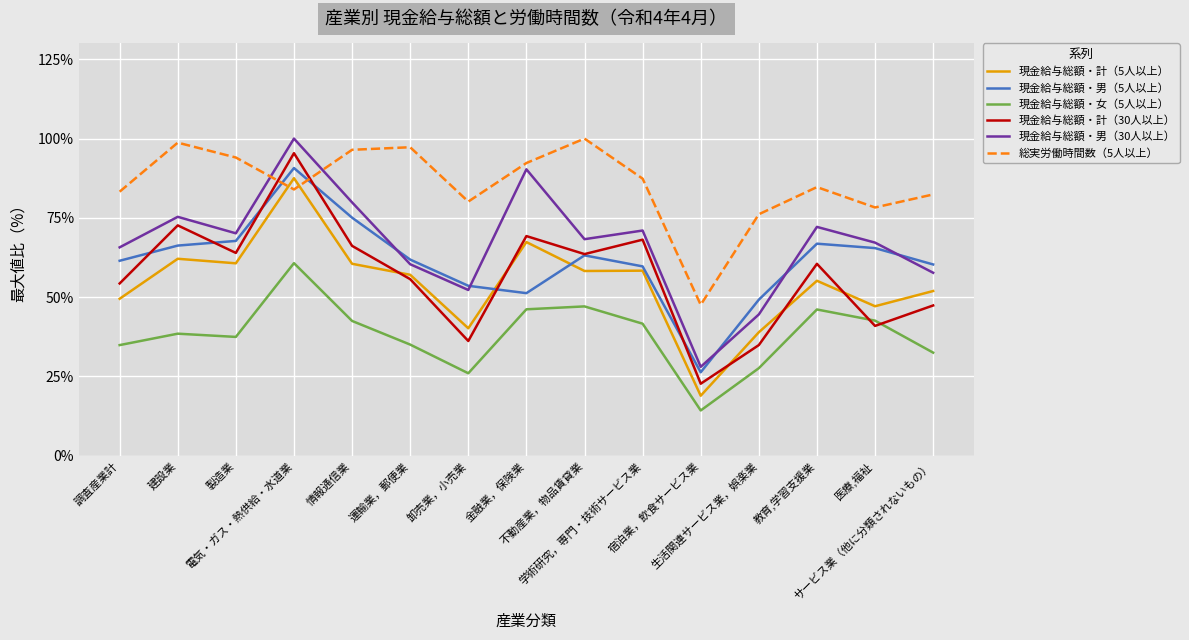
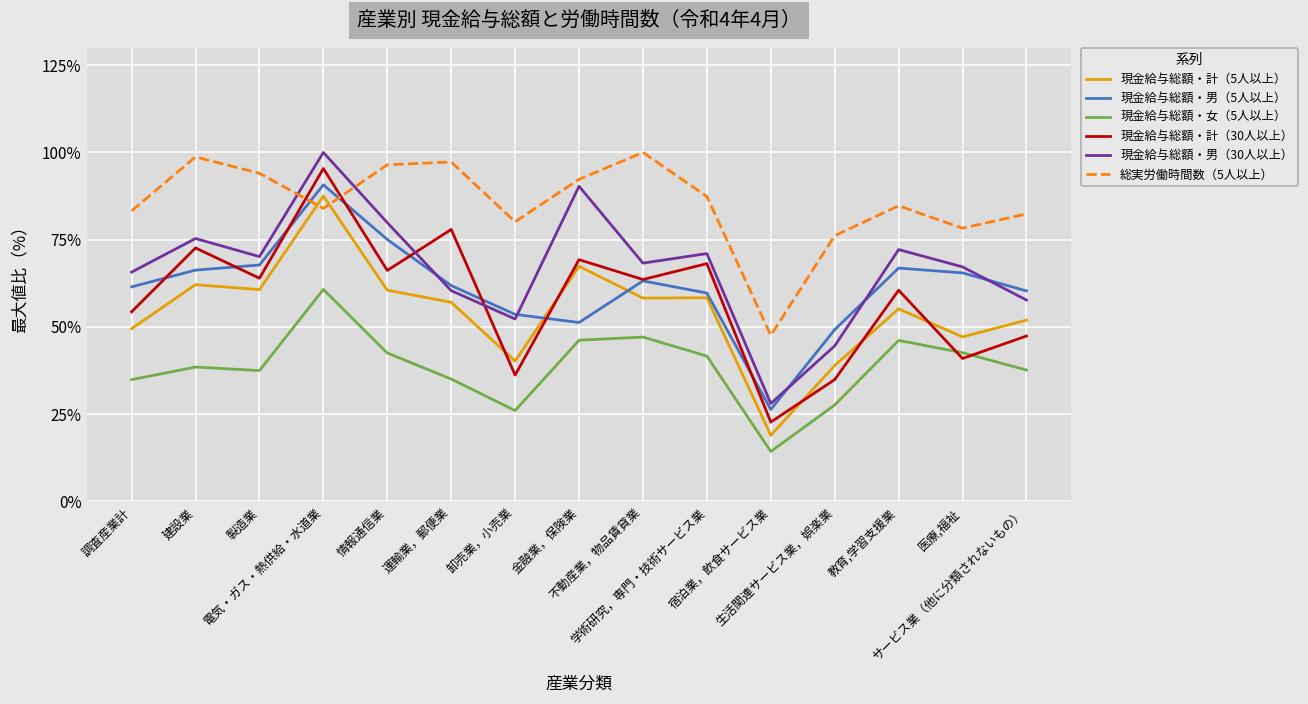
現金給与総額・計（30人以上）, 運輸業，郵便業: 56% -> 78%
現金給与総額・女（5人以上）, サービス業（他に分類されないもの）: 33% -> 38%
